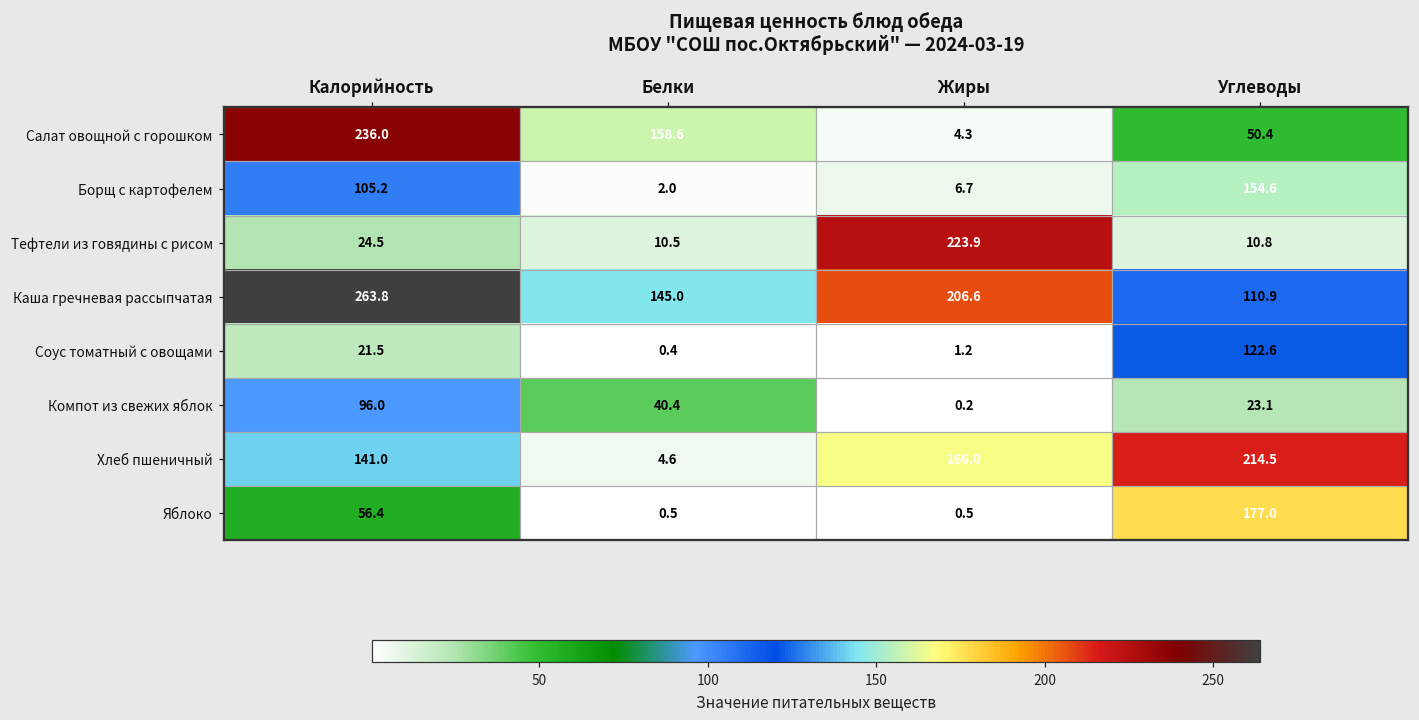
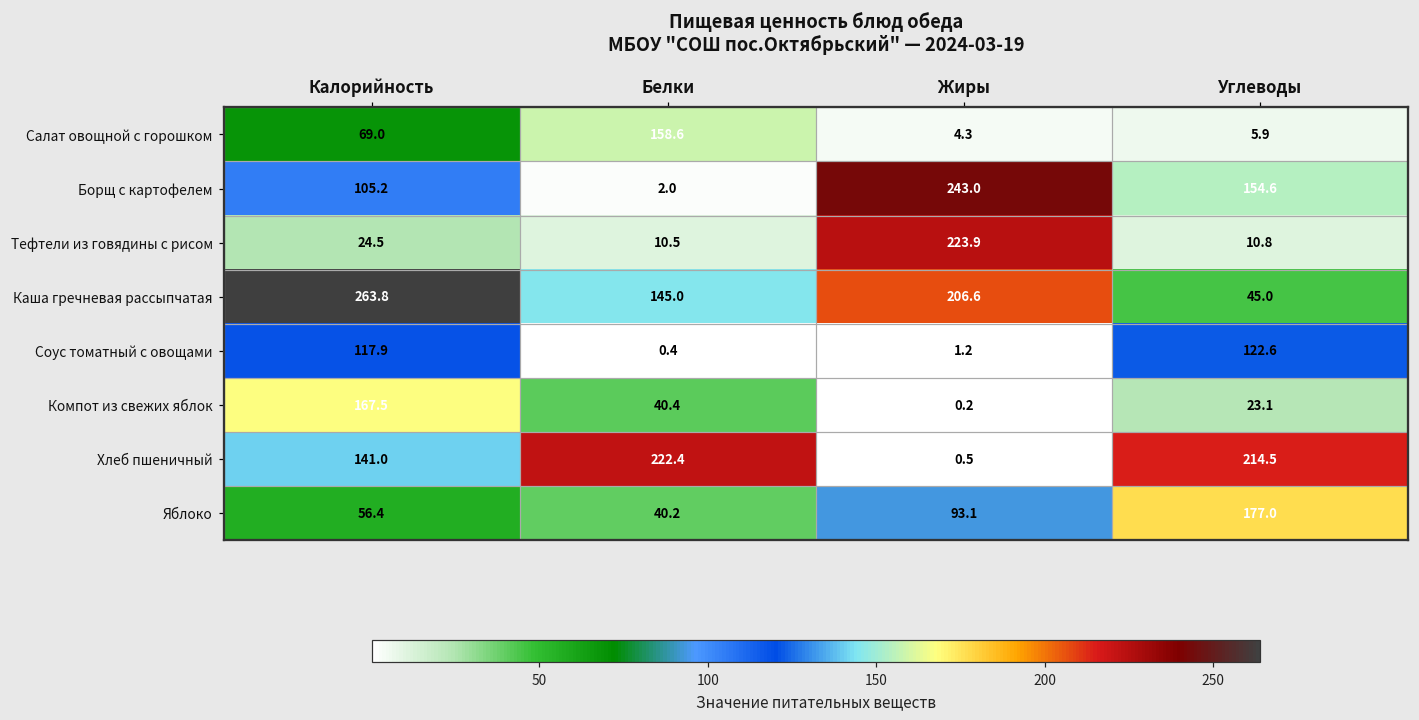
Салат овощной с горошком, Калорийность: 236.0 -> 69.0
Салат овощной с горошком, Углеводы: 50.4 -> 5.9
Борщ с картофелем, Жиры: 6.7 -> 243.0
Каша гречневая рассыпчатая, Углеводы: 110.9 -> 45.0
Соус томатный с овощами, Калорийность: 21.5 -> 117.9
Компот из свежих яблок, Калорийность: 96.0 -> 167.5
Хлеб пшеничный, Белки: 4.6 -> 222.4
Хлеб пшеничный, Жиры: 166.0 -> 0.5
Яблоко, Белки: 0.5 -> 40.2
Яблоко, Жиры: 0.5 -> 93.1
